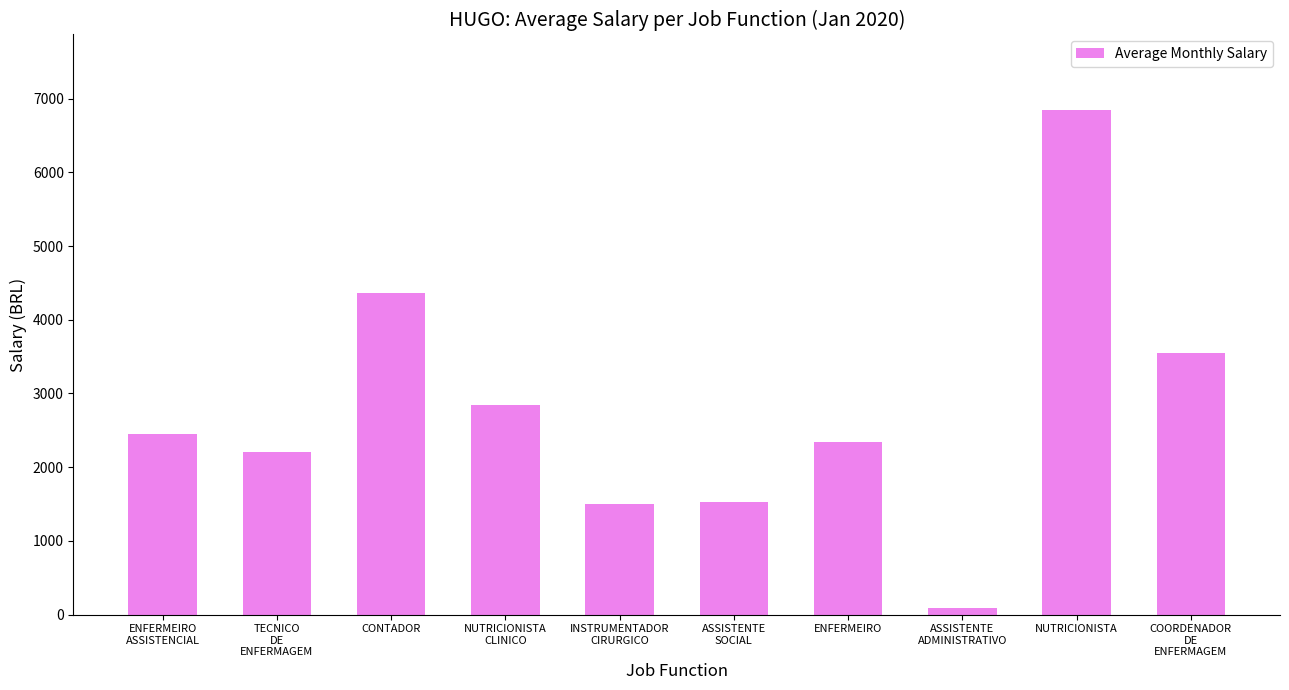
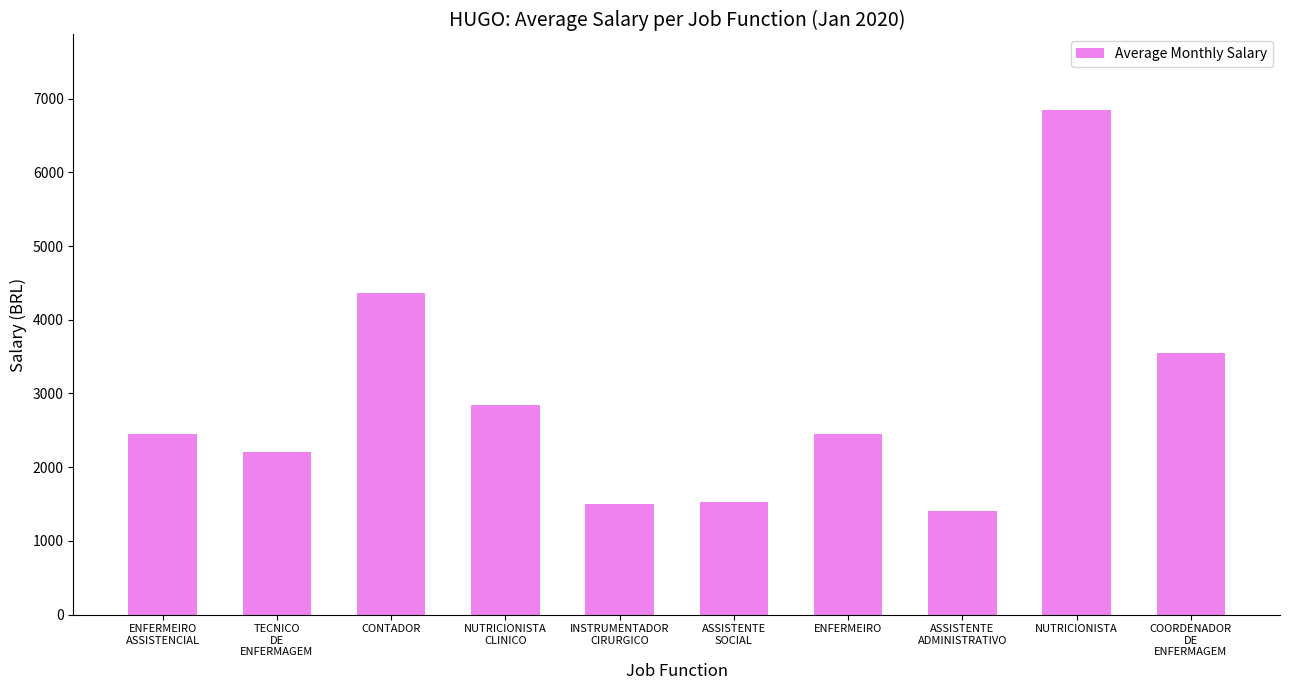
ENFERMEIRO: 2300 -> 2500
ASSISTENTE ADMINISTRATIVO: 100 -> 1400
